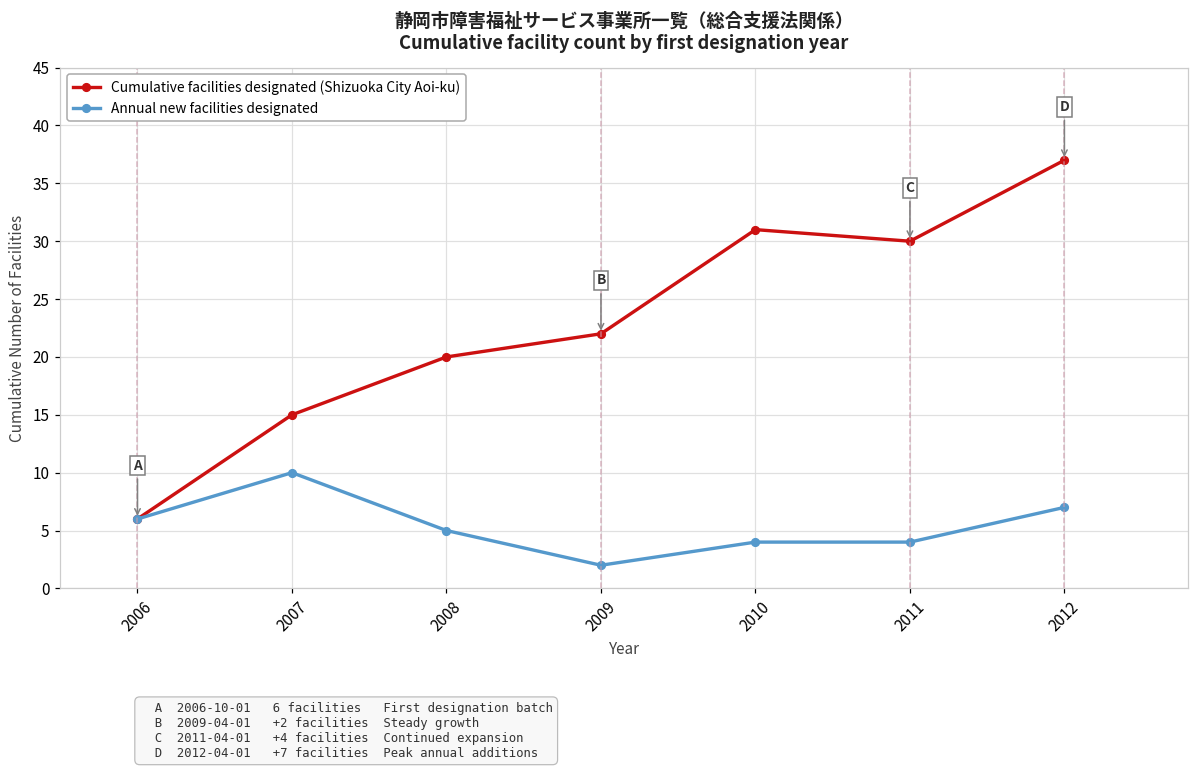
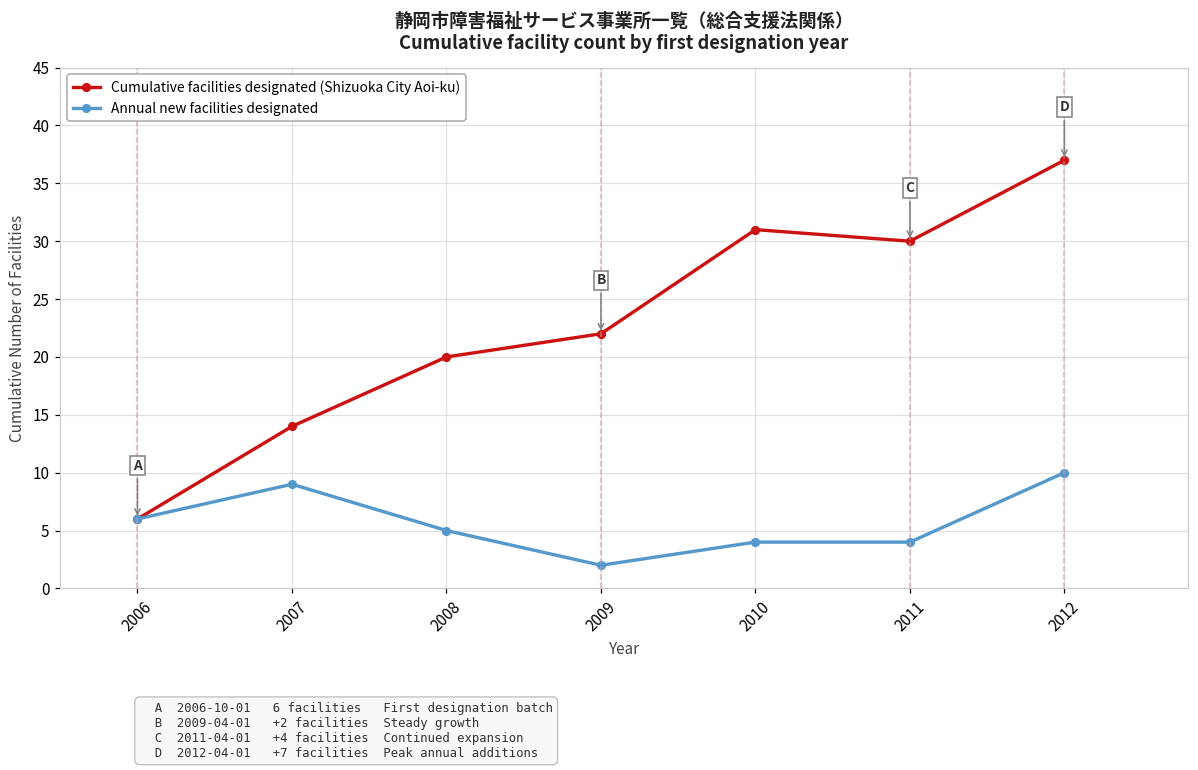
Cumulative facilities designated (Shizuoka City Aoi-ku), 2007: 15 -> 14
Annual new facilities designated, 2007: 10 -> 9
Annual new facilities designated, 2012: 7 -> 10
